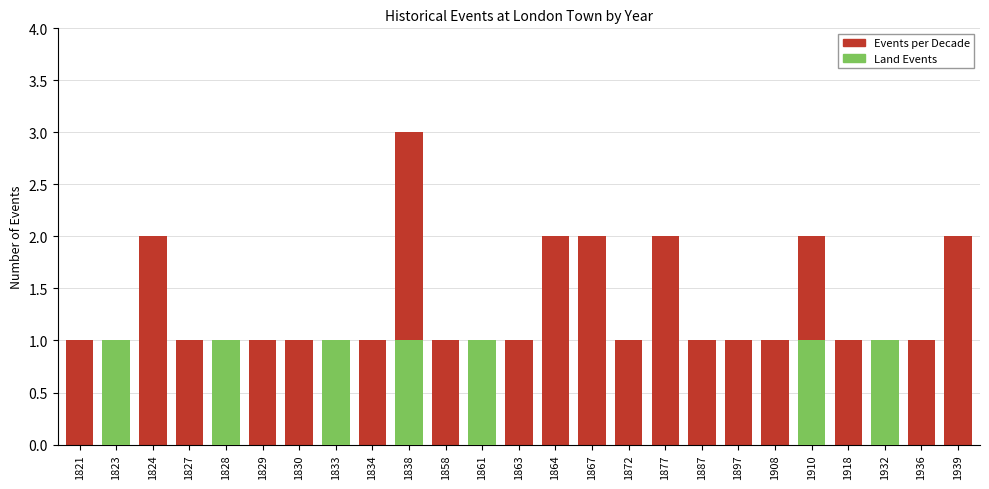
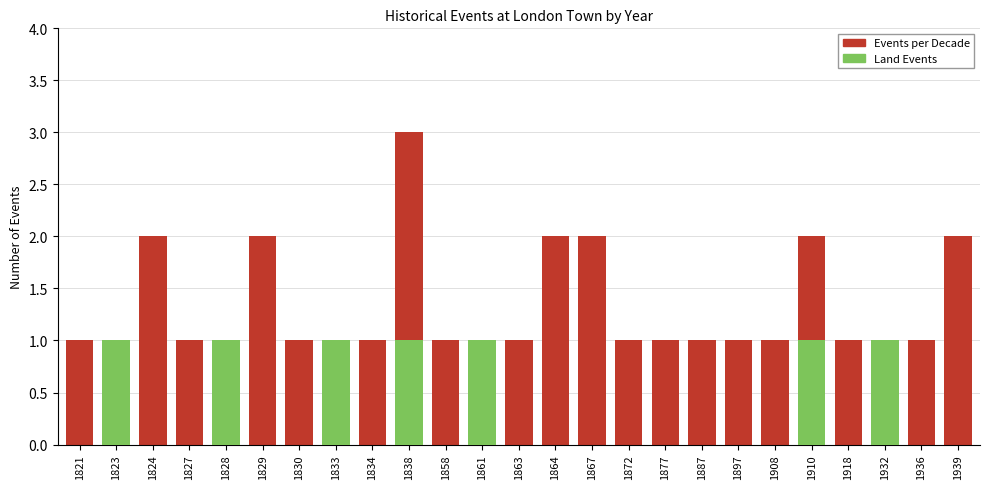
Events per Decade, 1829: 1 -> 2
Events per Decade, 1877: 2 -> 1
